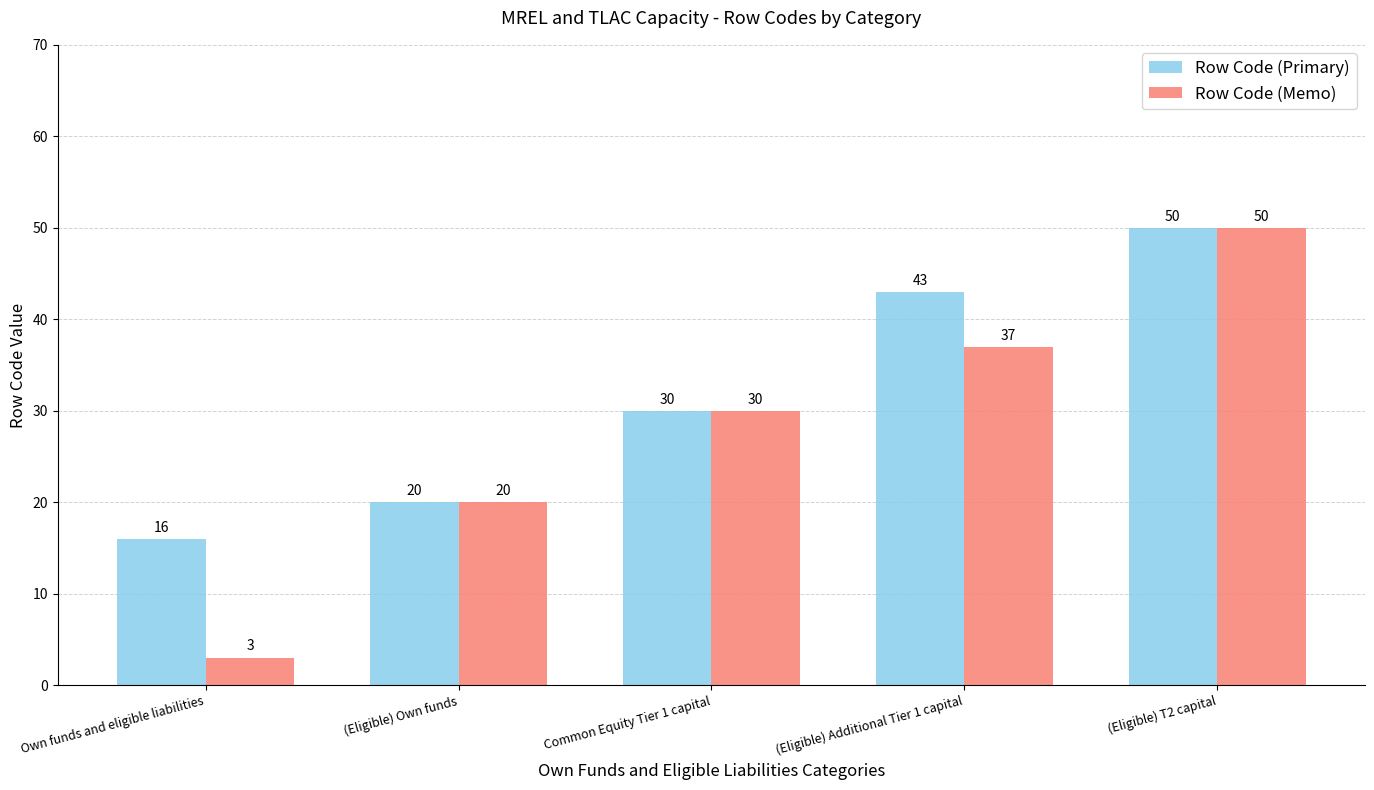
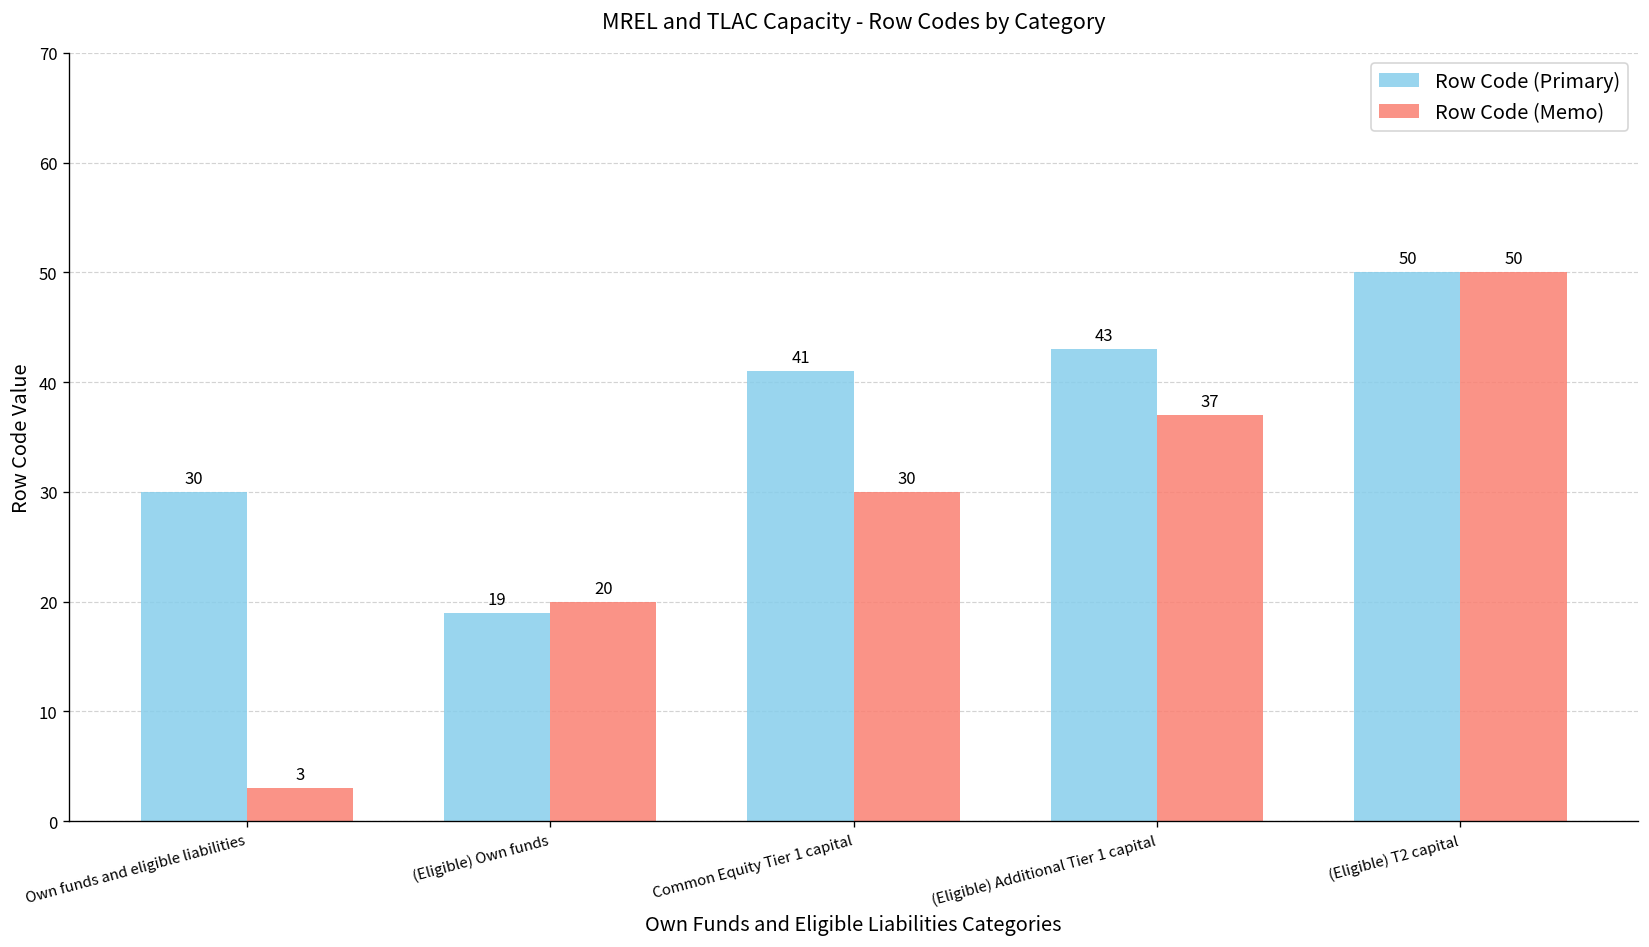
Row Code (Primary), Own funds and eligible liabilities: 16 -> 30
Row Code (Primary), (Eligible) Own funds: 20 -> 19
Row Code (Primary), Common Equity Tier 1 capital: 30 -> 41
